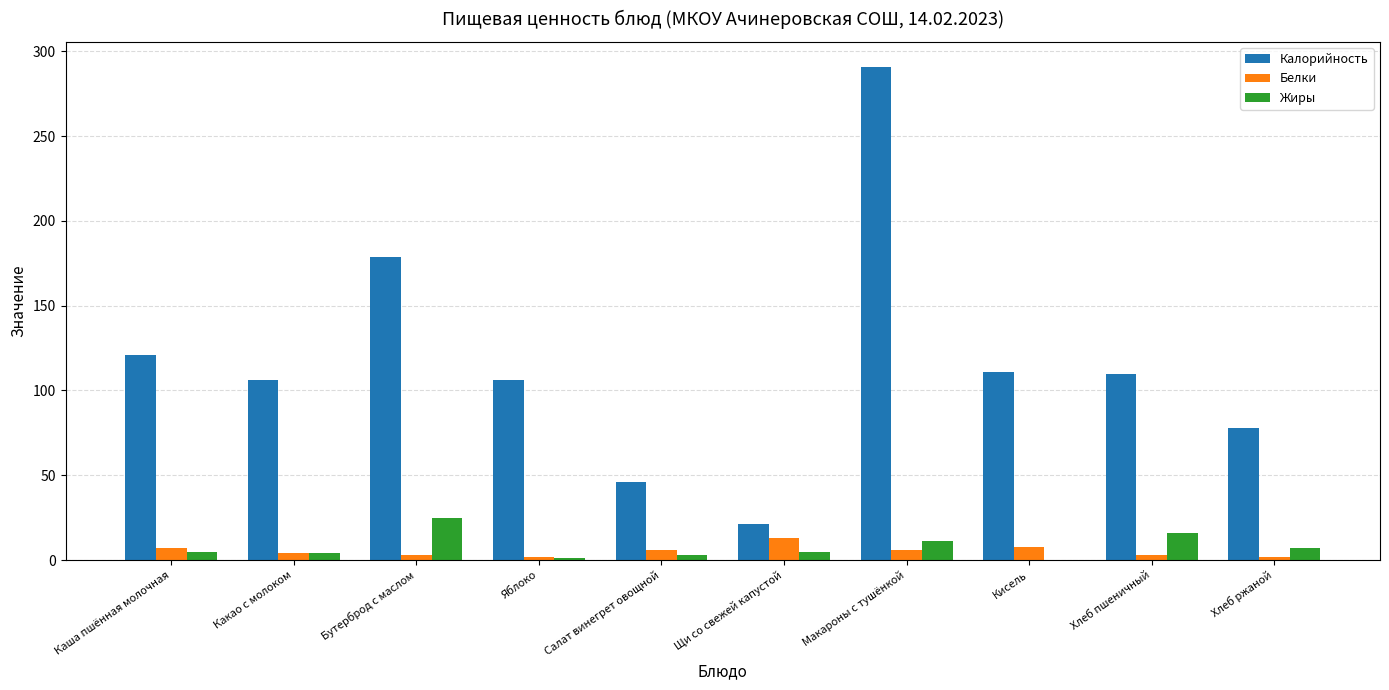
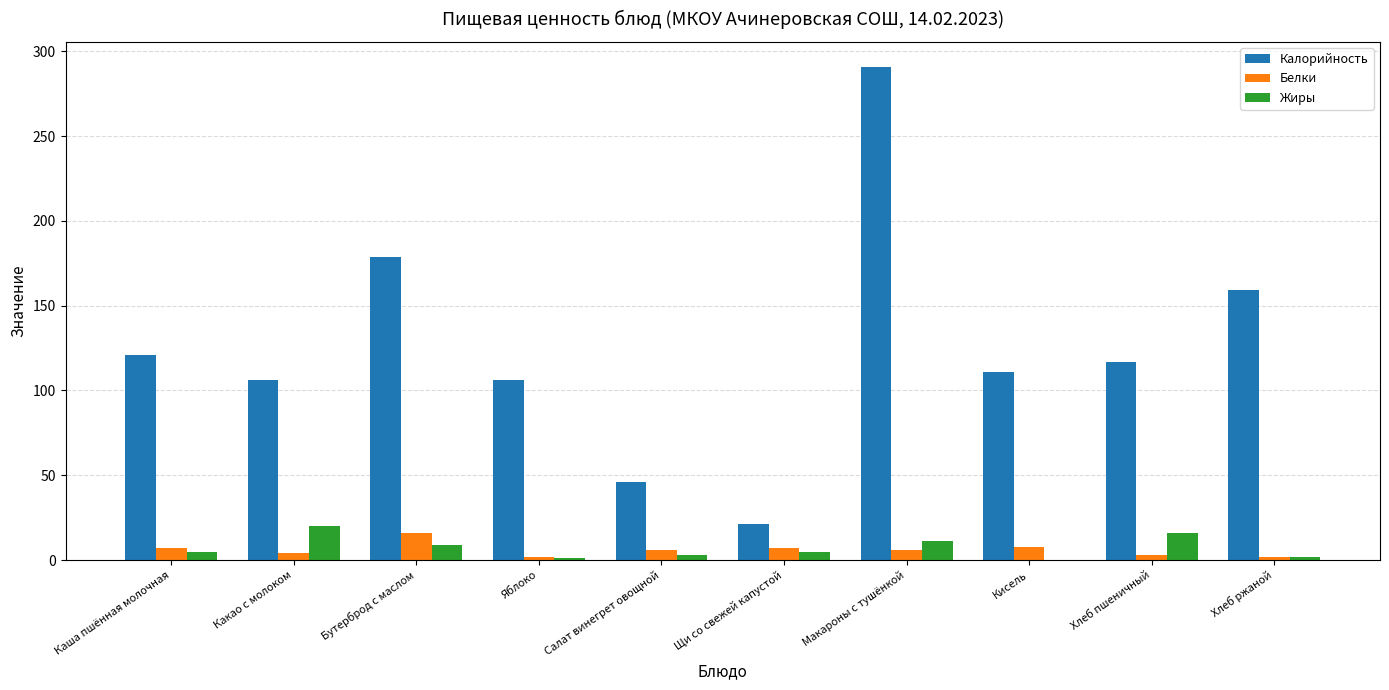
Жиры, Какао с молоком: 4 -> 20
Белки, Бутерброд с маслом: 3 -> 16
Жиры, Бутерброд с маслом: 25 -> 9
Белки, Щи со свежей капустой: 13 -> 7
Калорийность, Хлеб пшеничный: 110 -> 117
Калорийность, Хлеб ржаной: 78 -> 159
Жиры, Хлеб ржаной: 7 -> 2
